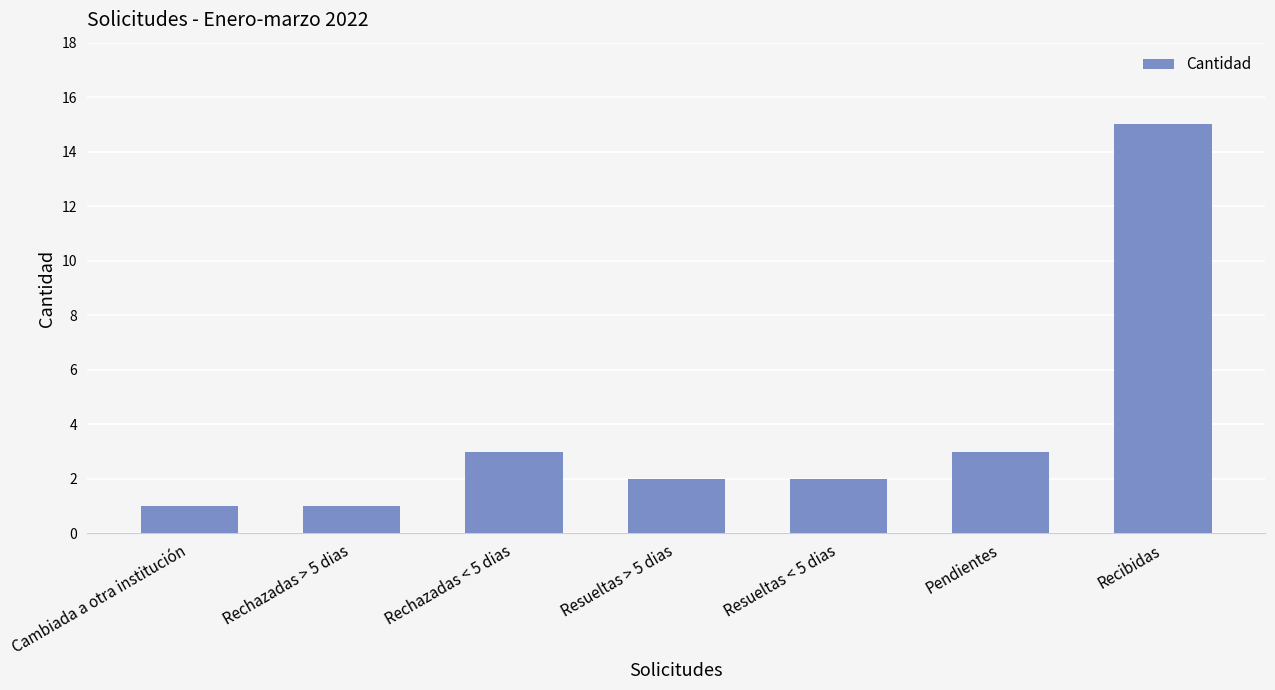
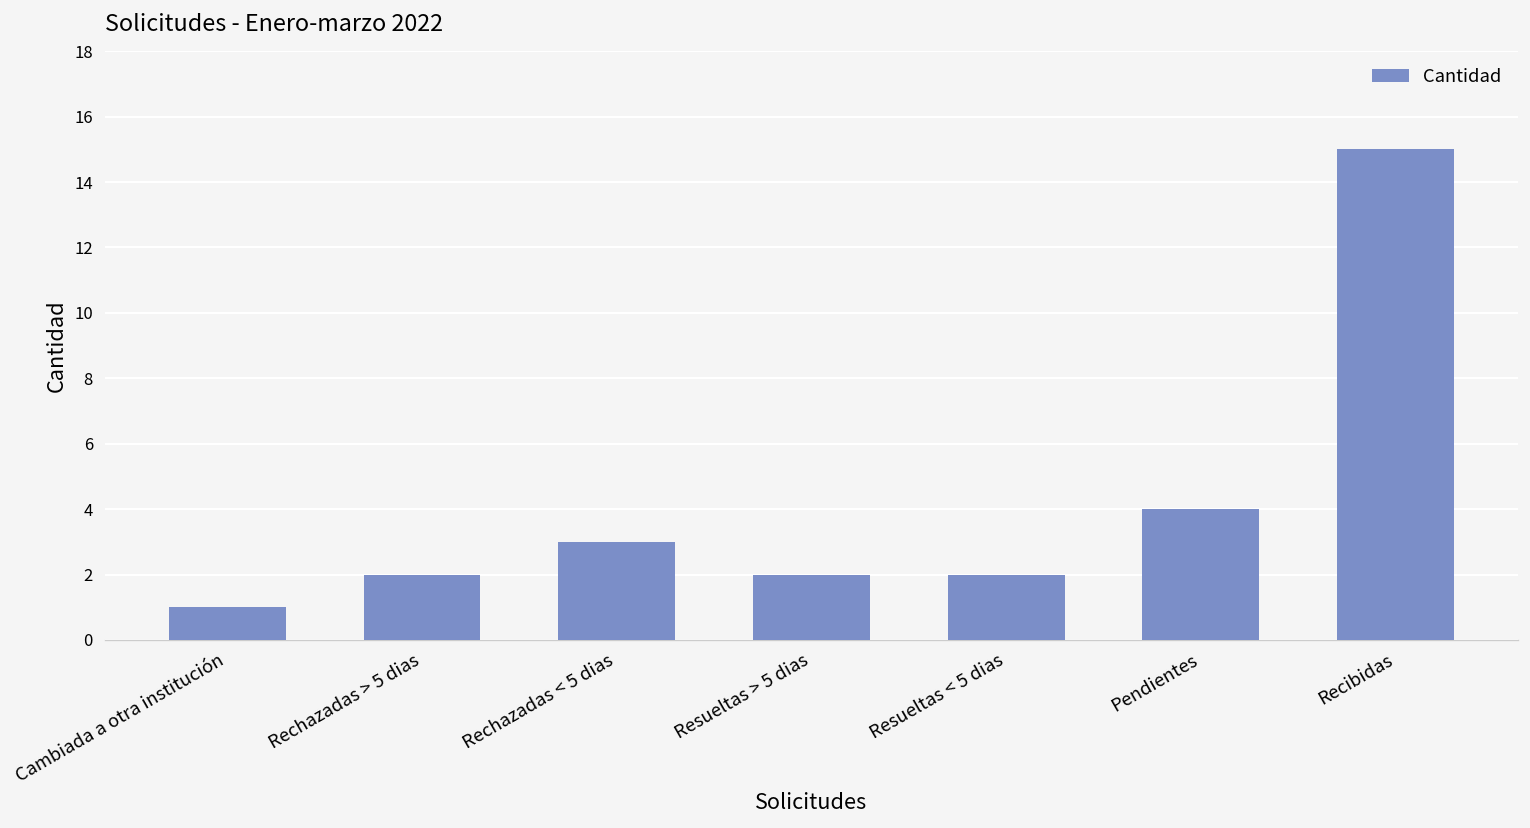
Rechazadas > 5 dias: 1 -> 2
Pendientes: 3 -> 4
